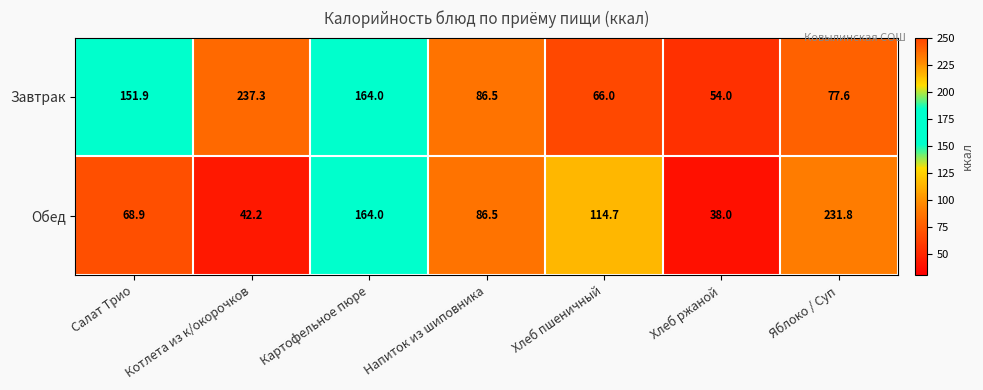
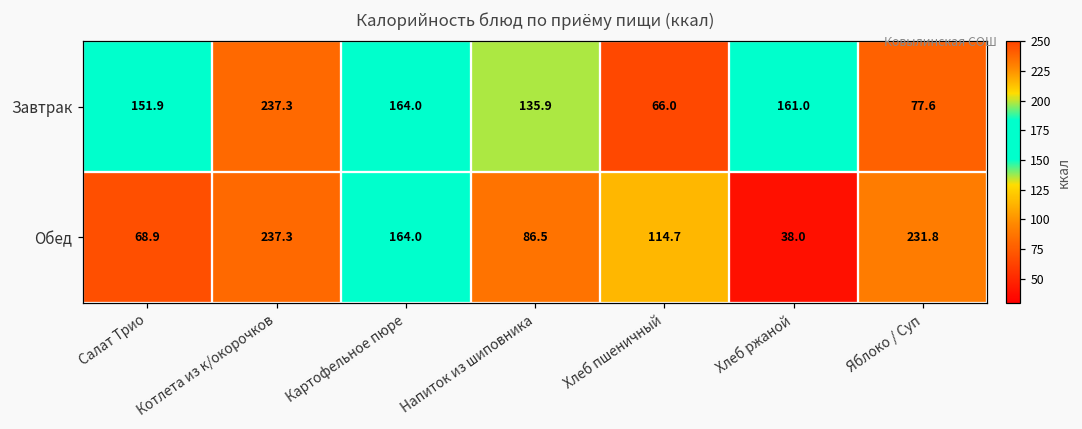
Завтрак, Напиток из шиповника: 86.5 -> 135.9
Завтрак, Хлеб ржаной: 54.0 -> 161.0
Обед, Котлета из к/окорочков: 42.2 -> 237.3
